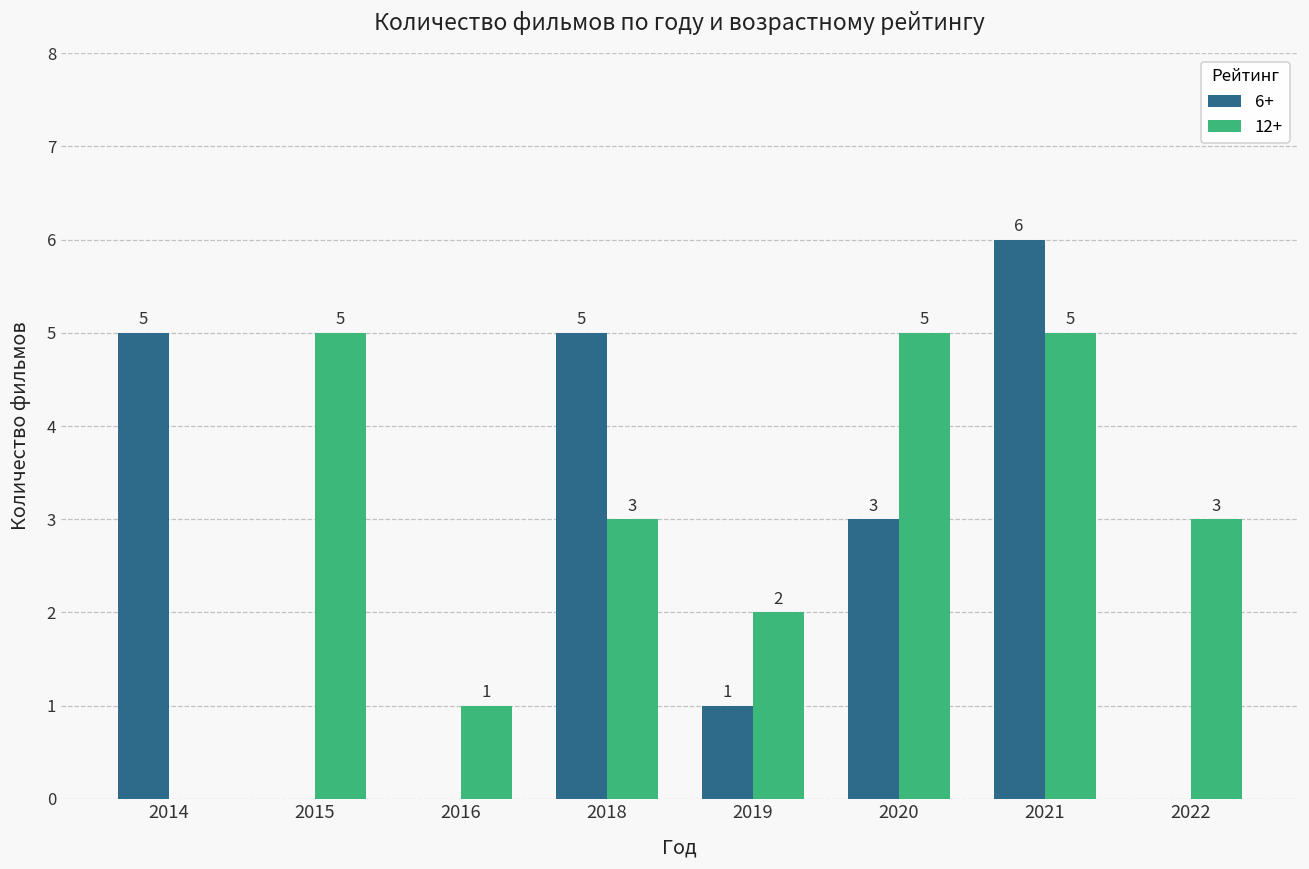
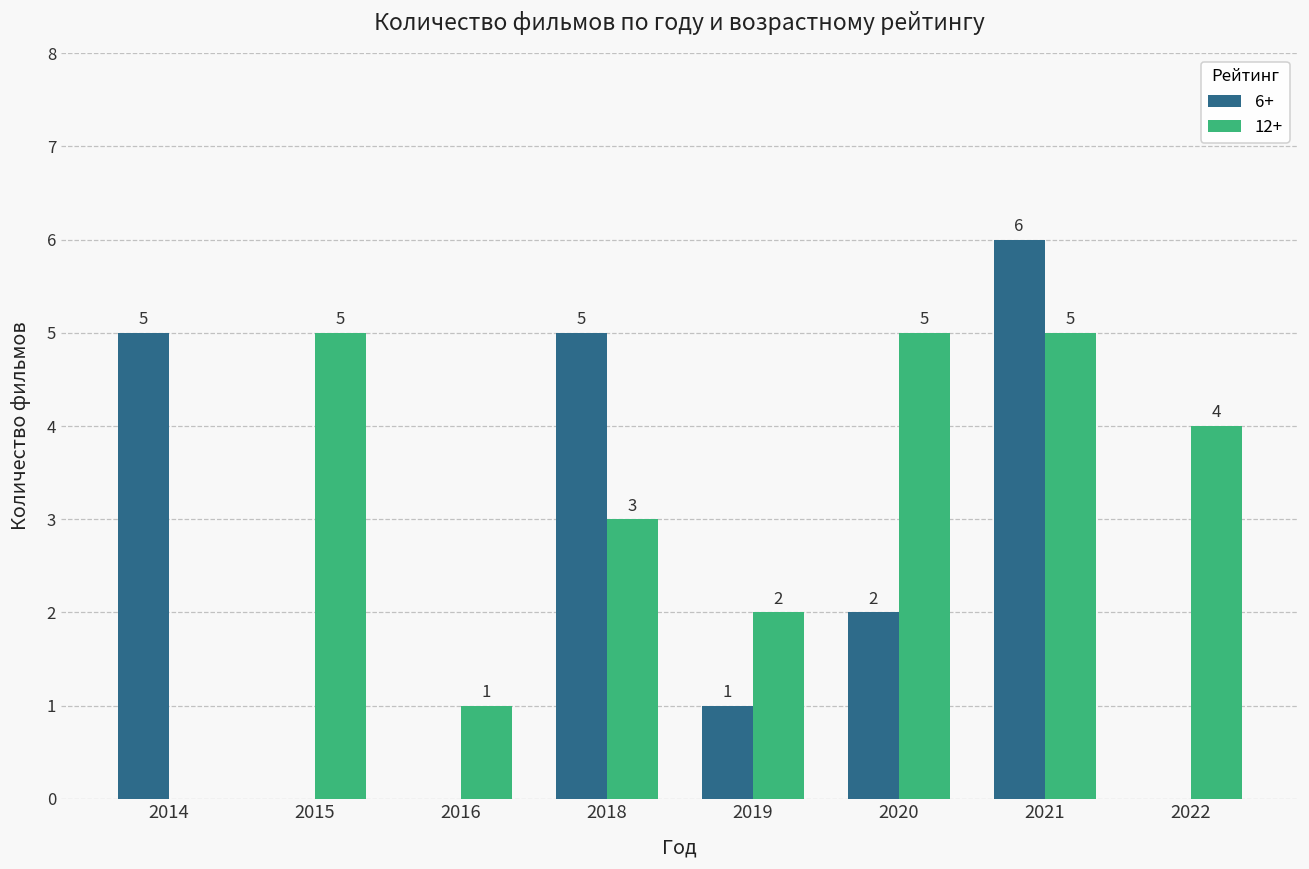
6+, 2020: 3 -> 2
12+, 2022: 3 -> 4
